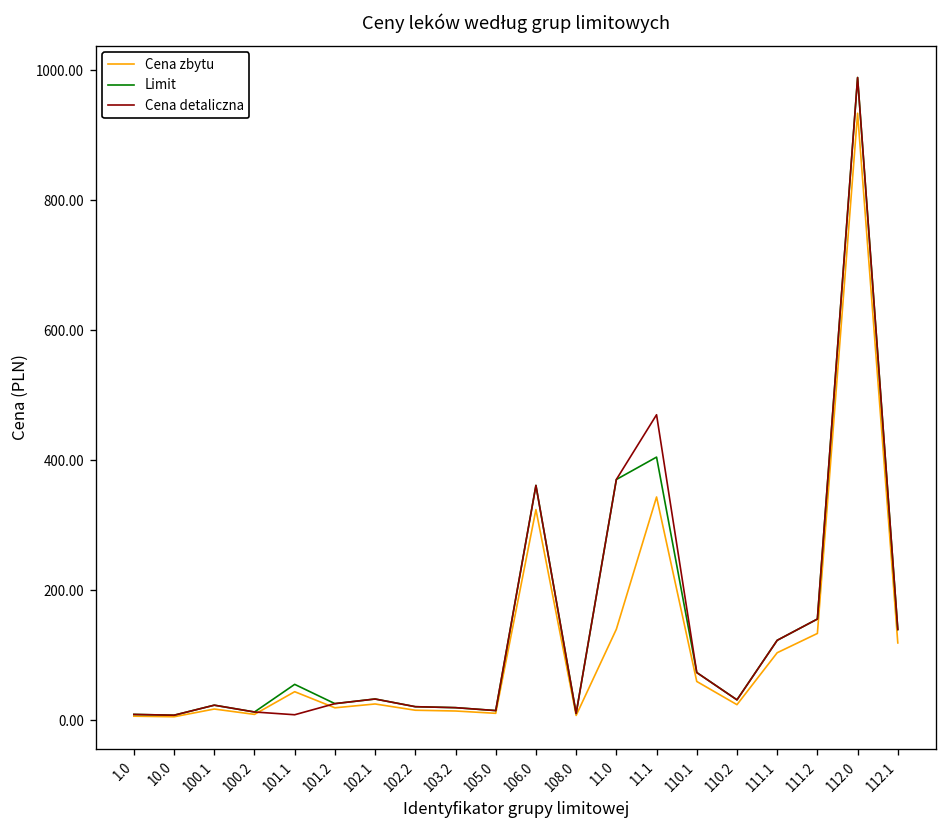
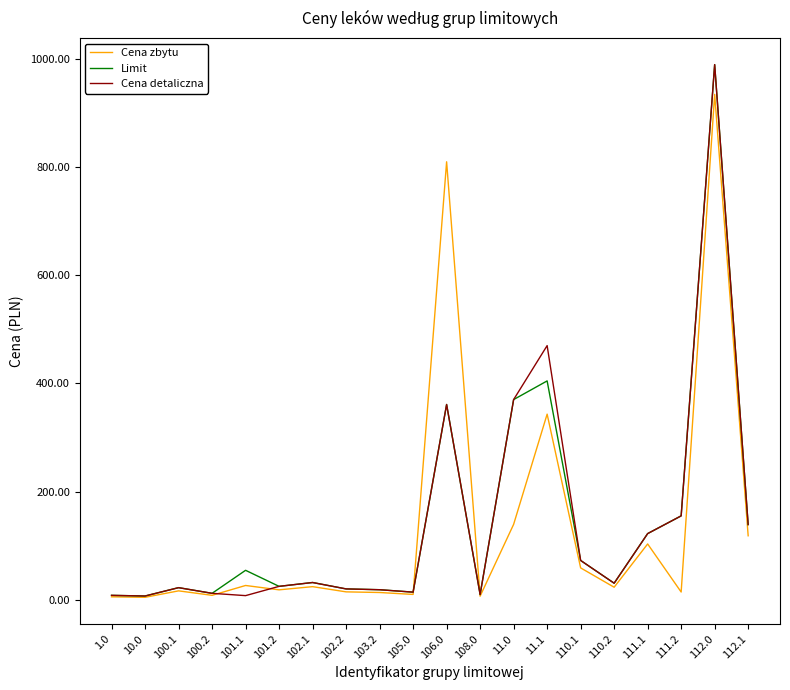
Cena zbytu, 101.1: 40 -> 30
Cena zbytu, 106.0: 320 -> 810
Cena zbytu, 111.2: 130 -> 10
